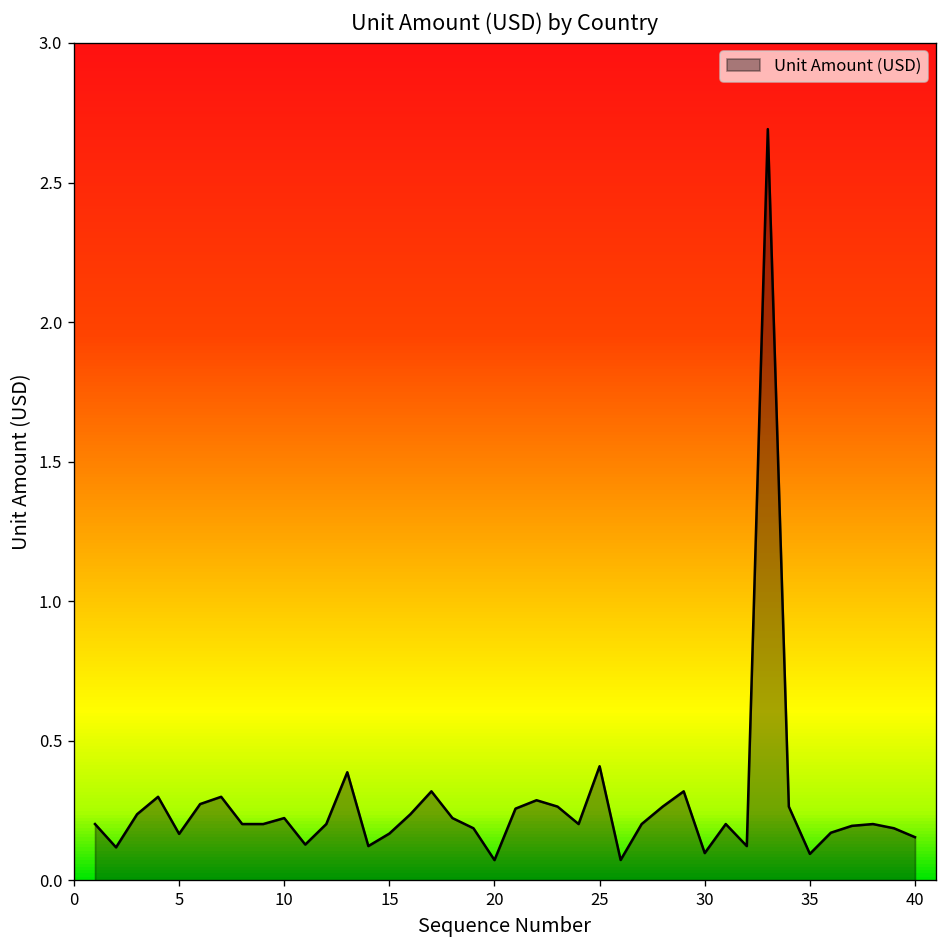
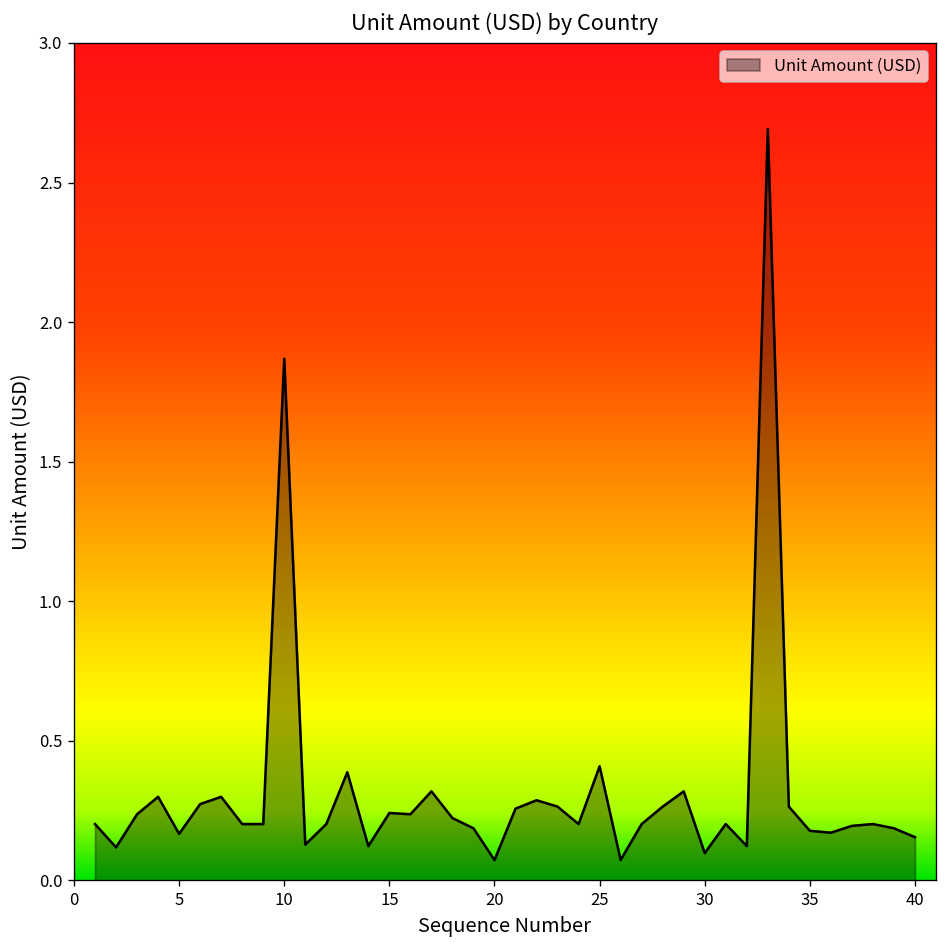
10: 0.22 -> 1.87
15: 0.17 -> 0.24
35: 0.10 -> 0.18
